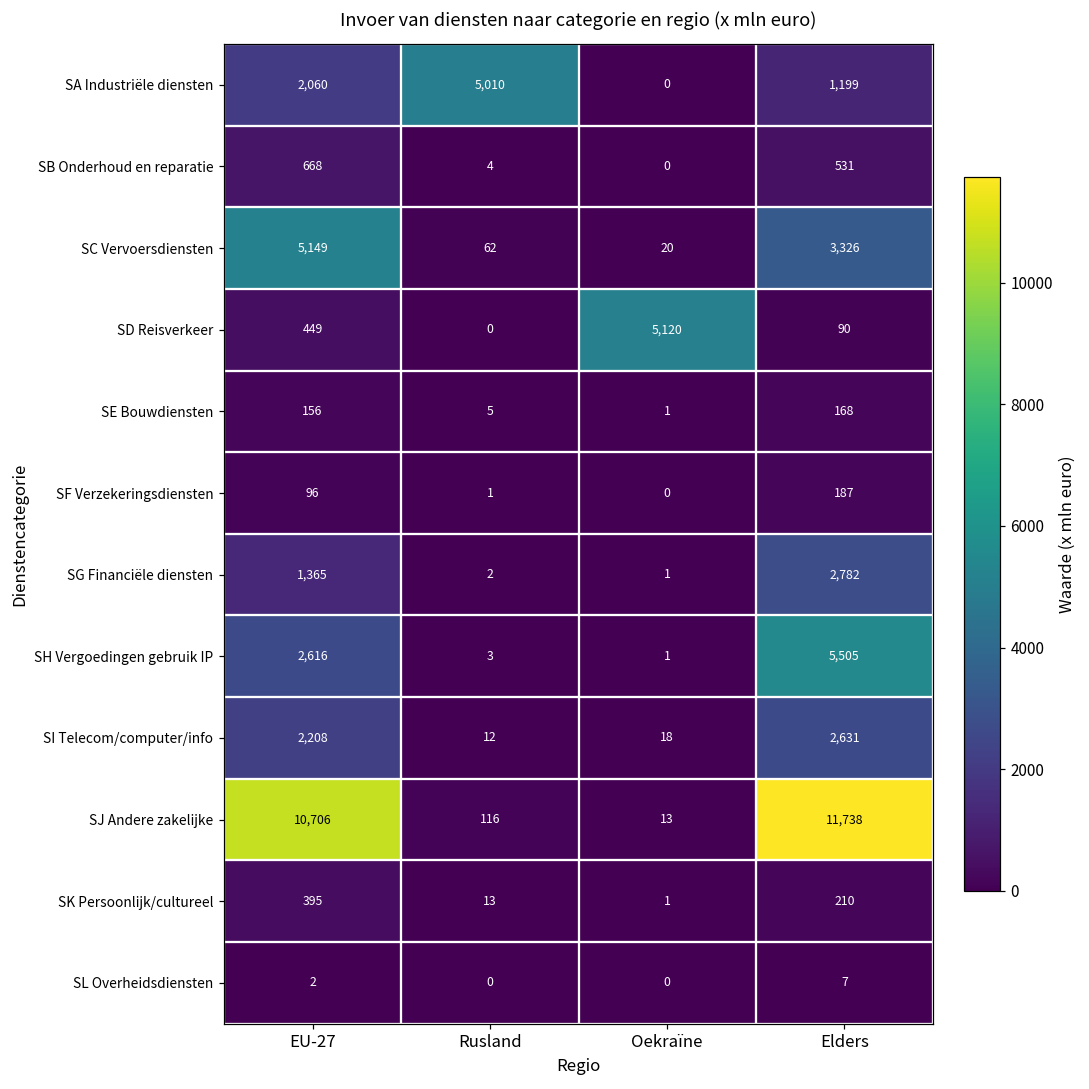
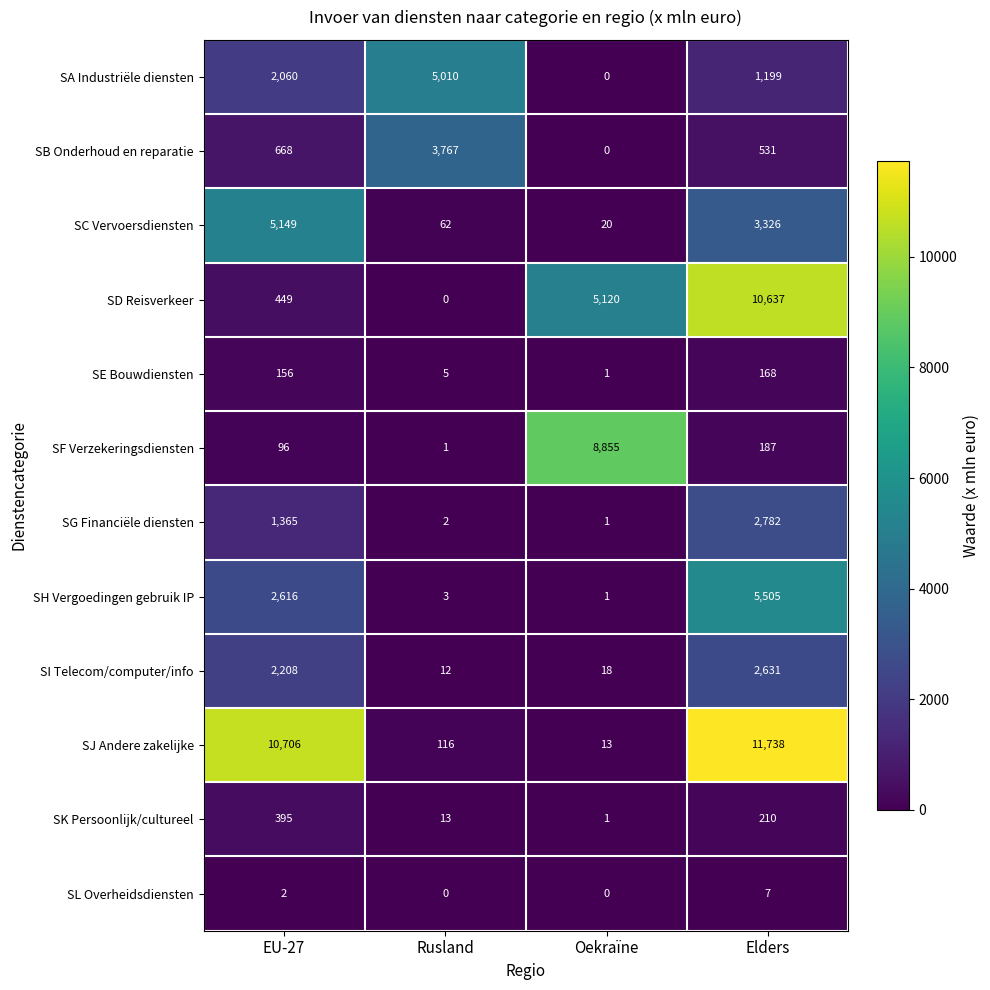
SB Onderhoud en reparatie, Rusland: 4 -> 3,767
SD Reisverkeer, Elders: 90 -> 10,637
SF Verzekeringsdiensten, Oekraïne: 0 -> 8,855
